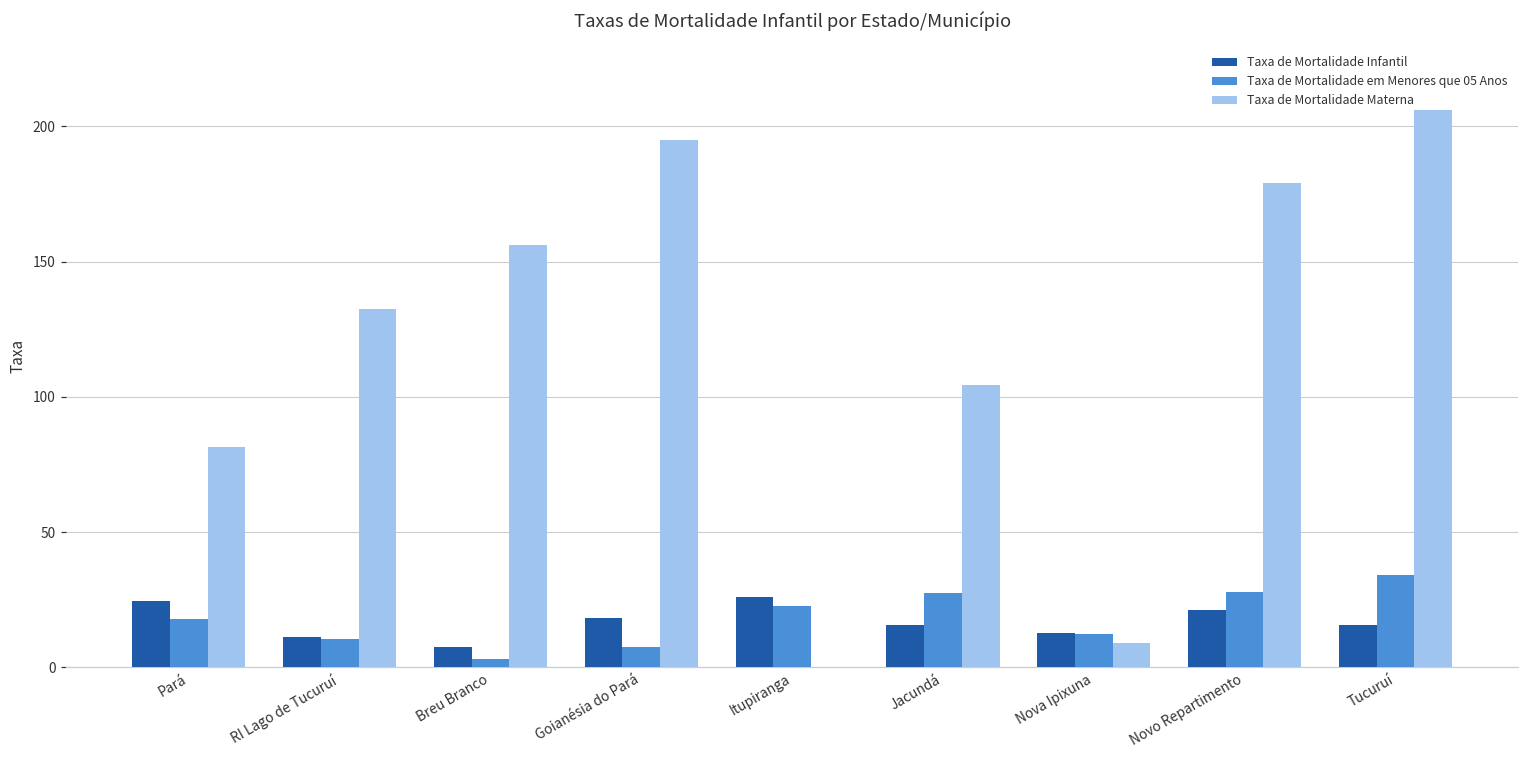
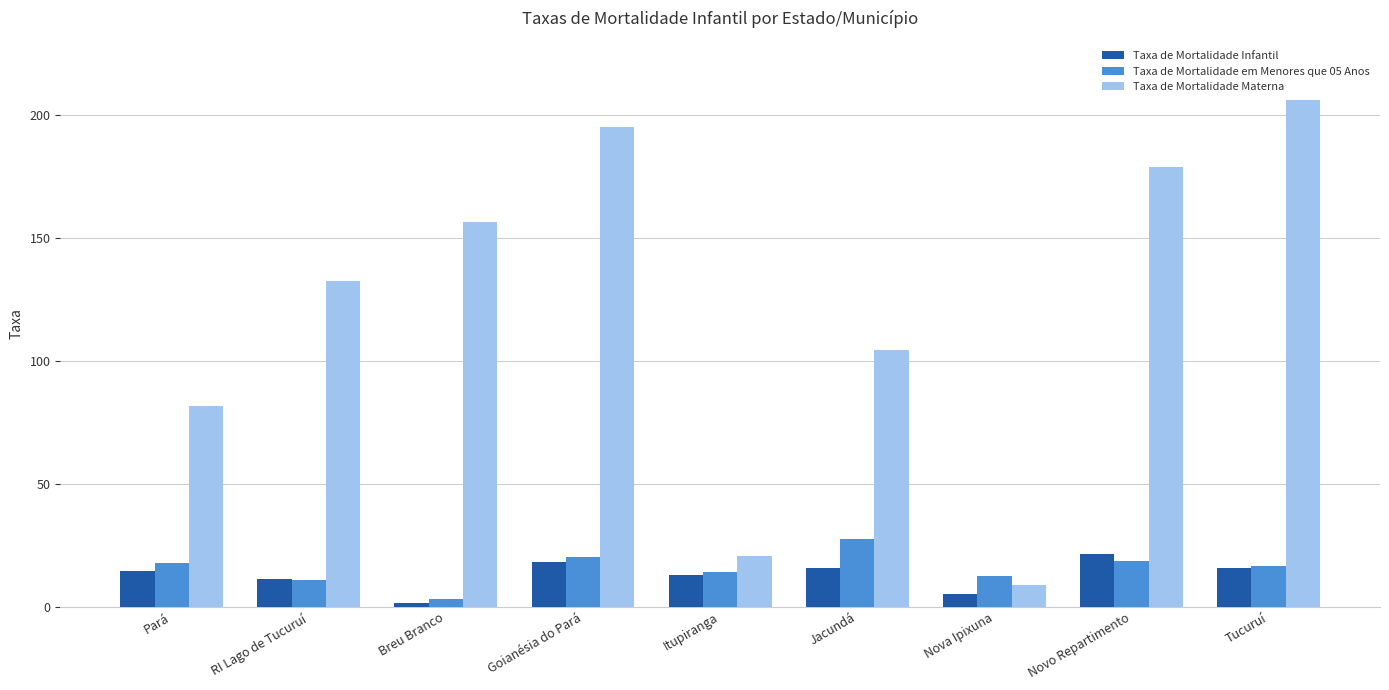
Taxa de Mortalidade Infantil, Pará: 25 -> 15
Taxa de Mortalidade Infantil, Breu Branco: 8 -> 2
Taxa de Mortalidade em Menores que 05 Anos, Goianésia do Pará: 8 -> 20
Taxa de Mortalidade Infantil, Itupiranga: 26 -> 13
Taxa de Mortalidade em Menores que 05 Anos, Itupiranga: 23 -> 14
Taxa de Mortalidade Materna, Itupiranga: 0 -> 21
Taxa de Mortalidade Infantil, Nova Ipixuna: 13 -> 5
Taxa de Mortalidade em Menores que 05 Anos, Novo Repartimento: 28 -> 19
Taxa de Mortalidade em Menores que 05 Anos, Tucuruí: 34 -> 16
